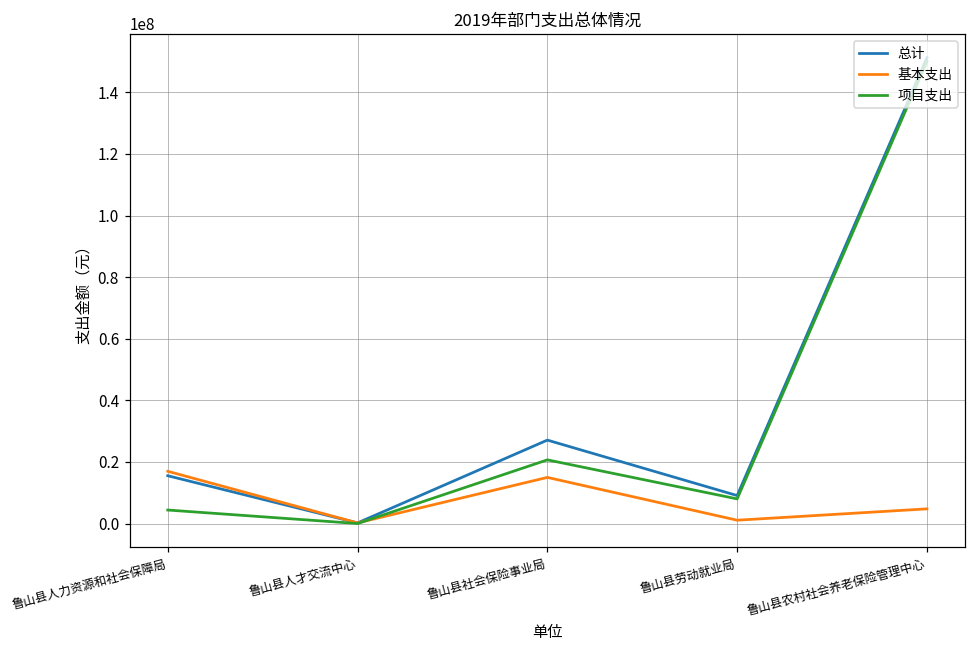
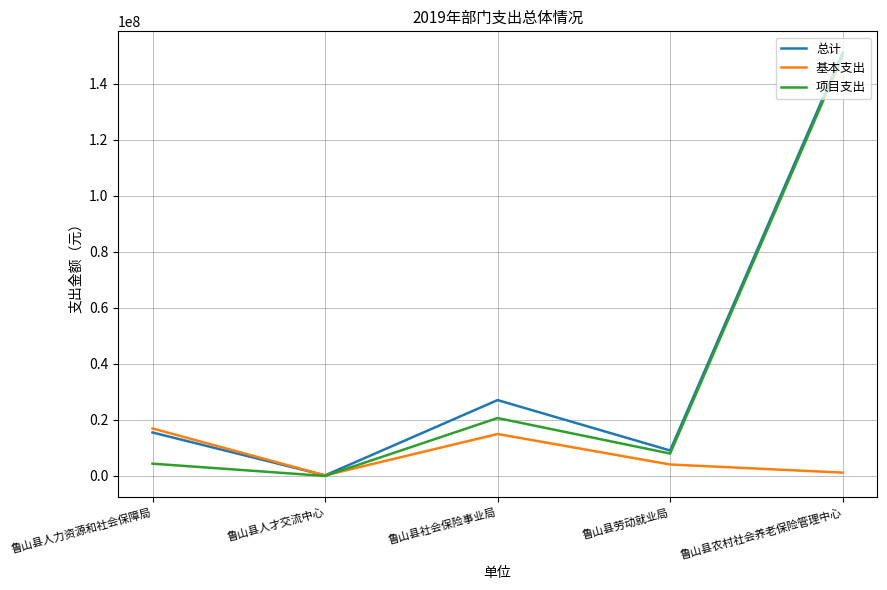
基本支出, 鲁山县劳动就业局: 1000000 -> 4000000
基本支出, 鲁山县农村社会养老保险管理中心: 5000000 -> 1000000
